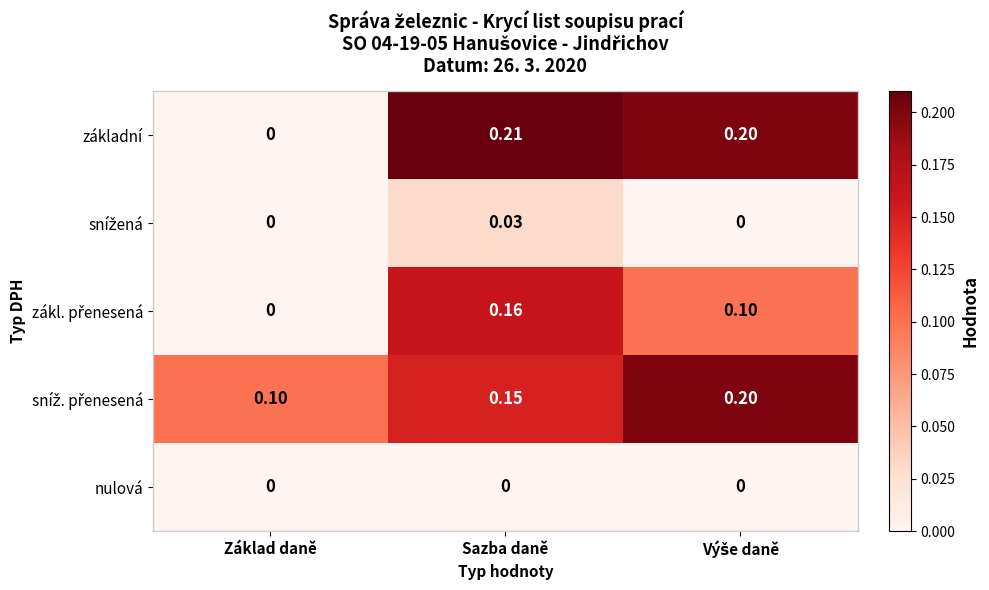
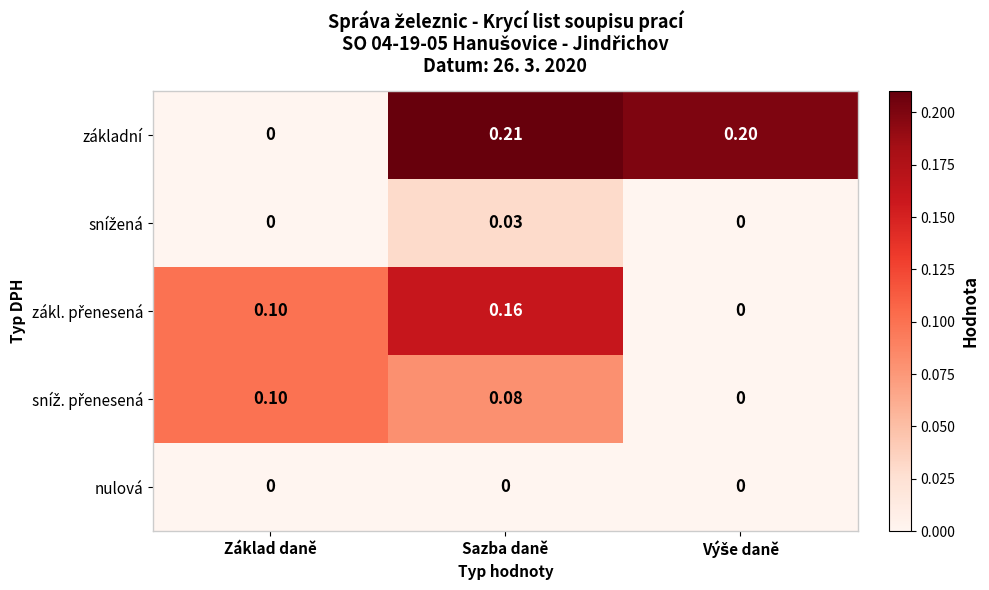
zákl. přenesená, Základ daně: 0 -> 0.10
zákl. přenesená, Výše daně: 0.10 -> 0
sníž. přenesená, Sazba daně: 0.15 -> 0.08
sníž. přenesená, Výše daně: 0.20 -> 0
